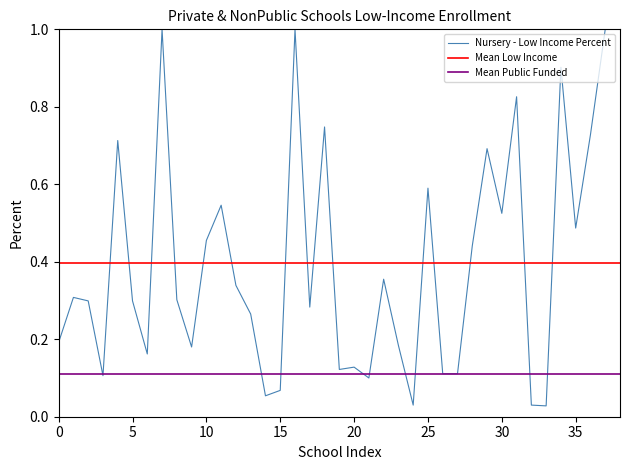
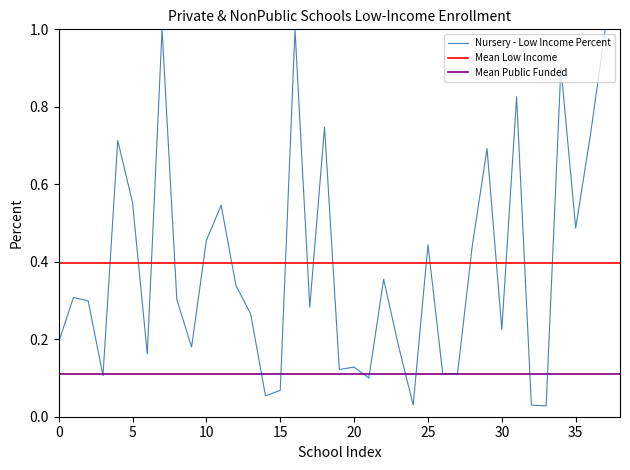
5: 0.30 -> 0.55
25: 0.59 -> 0.44
30: 0.53 -> 0.23
